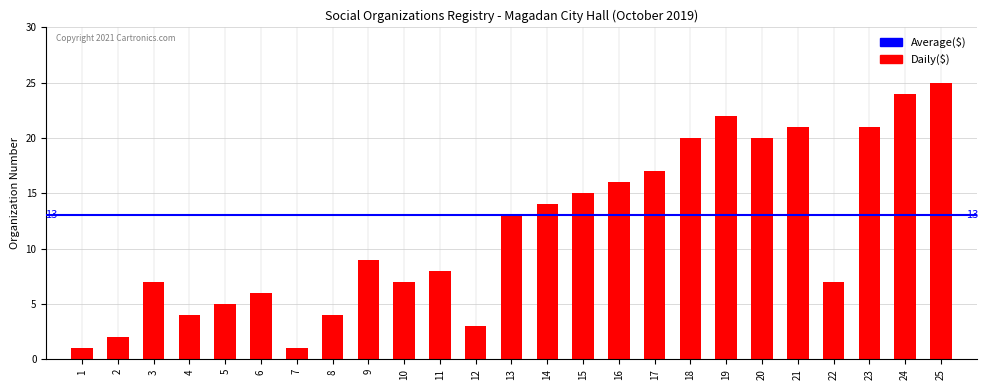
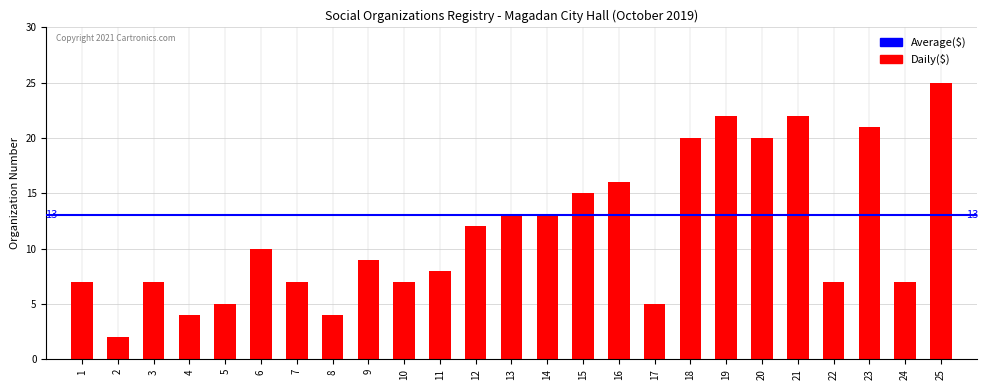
1: 1 -> 7
6: 6 -> 10
7: 1 -> 7
12: 3 -> 12
14: 14 -> 13
17: 17 -> 5
21: 21 -> 22
24: 24 -> 7
